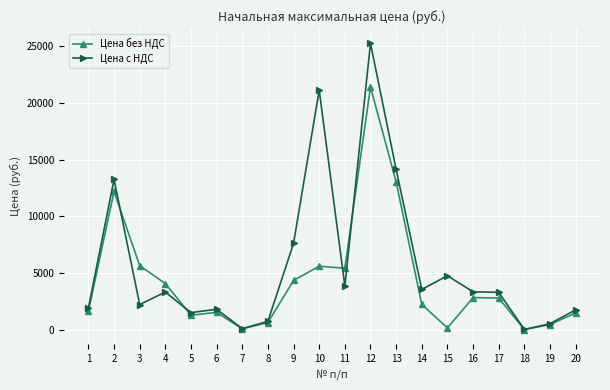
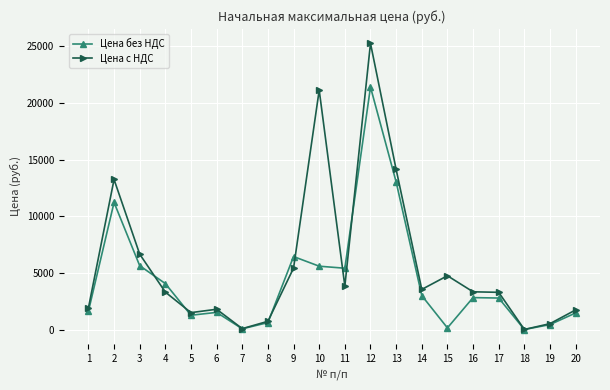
Цена без НДС, 2: 12200 -> 11200
Цена с НДС, 3: 2200 -> 6700
Цена без НДС, 9: 4400 -> 6500
Цена с НДС, 9: 7600 -> 5400
Цена без НДС, 14: 2200 -> 3000
